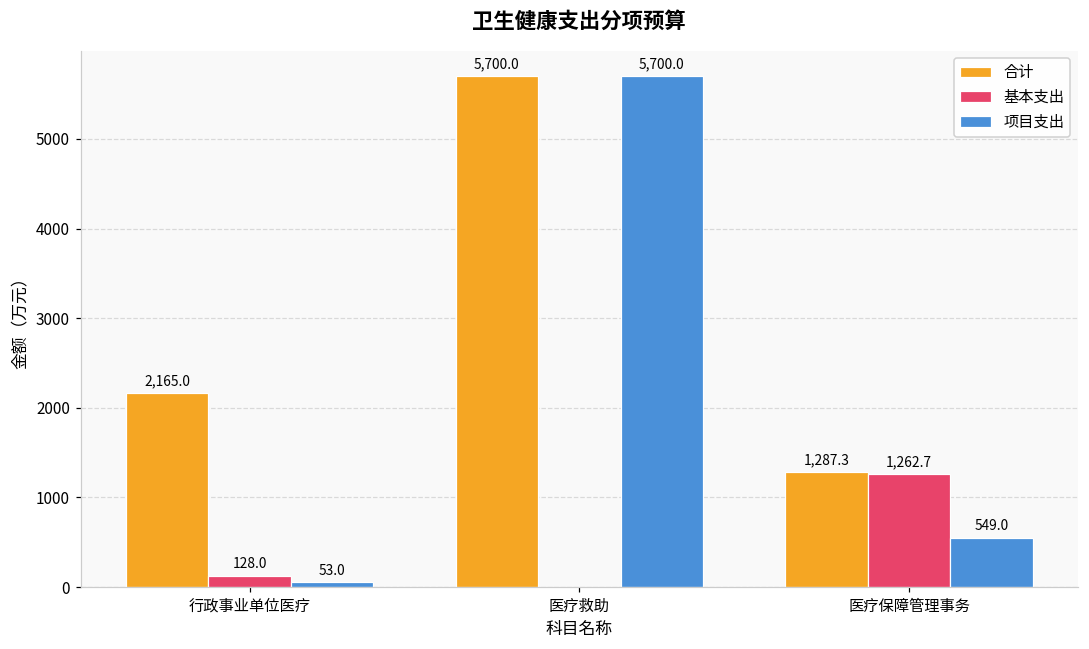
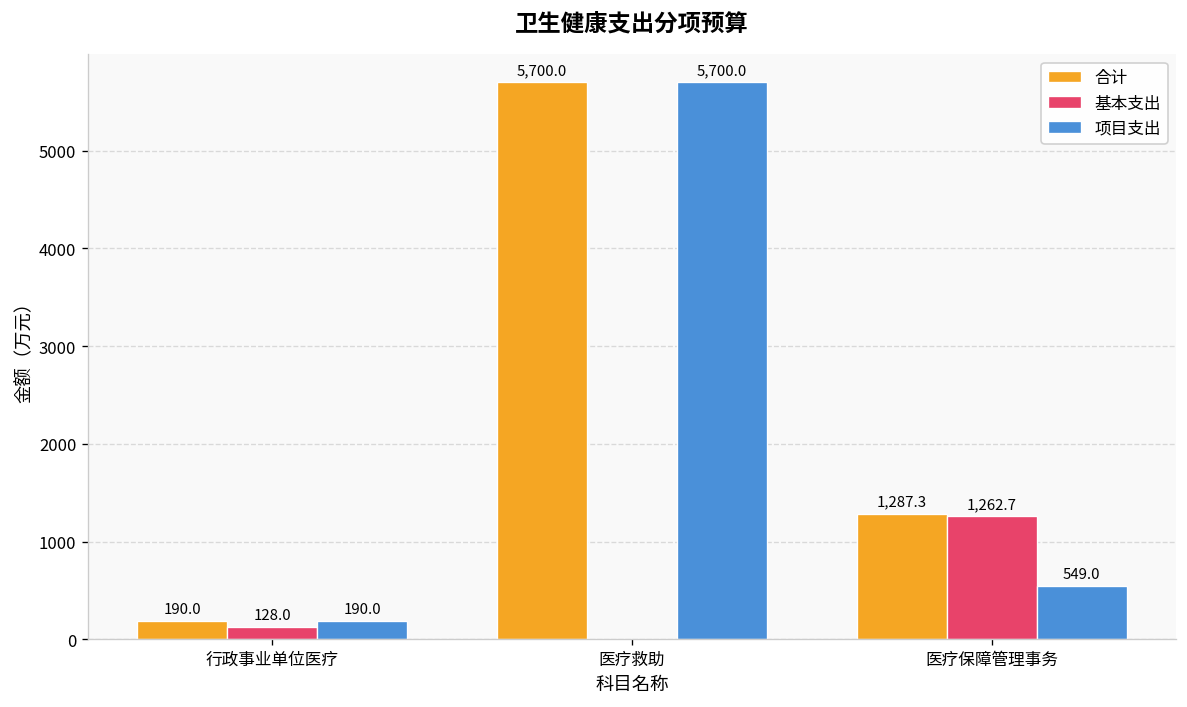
合计, 行政事业单位医疗: 2,165.0 -> 190.0
项目支出, 行政事业单位医疗: 53.0 -> 190.0
